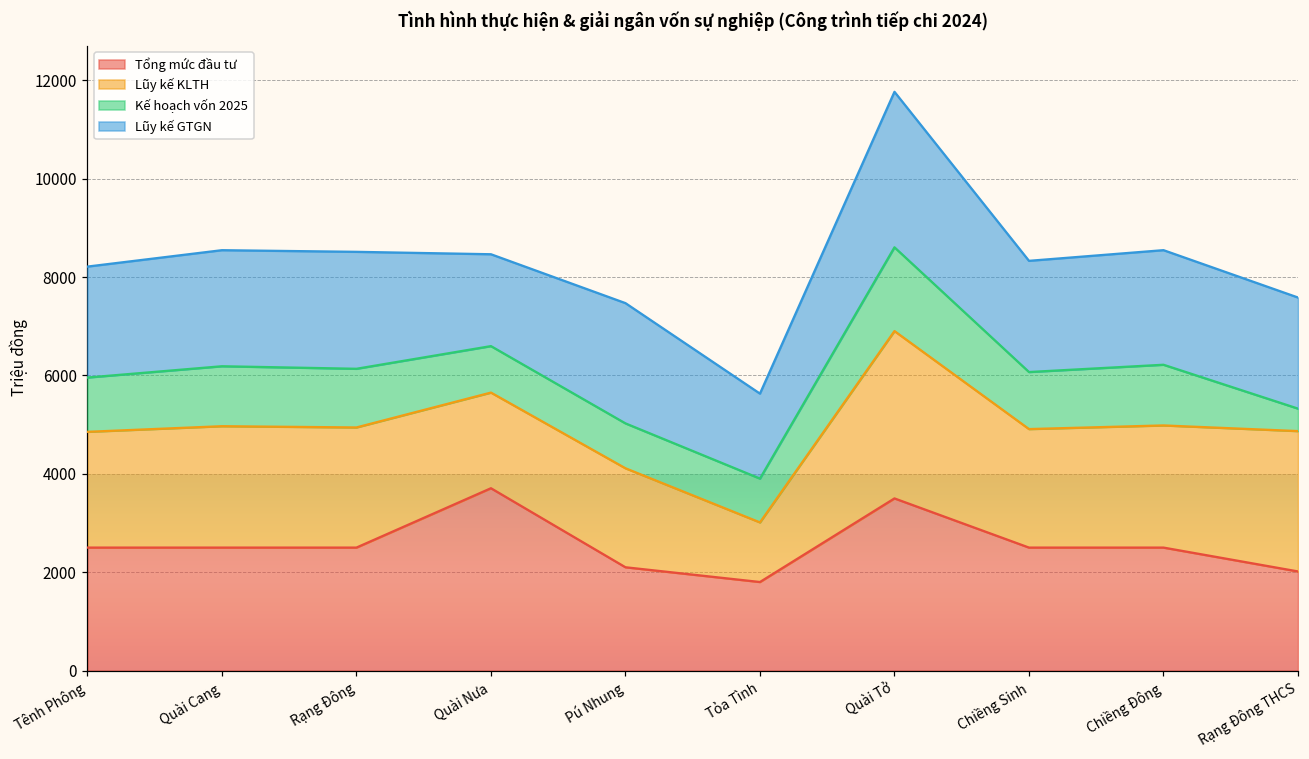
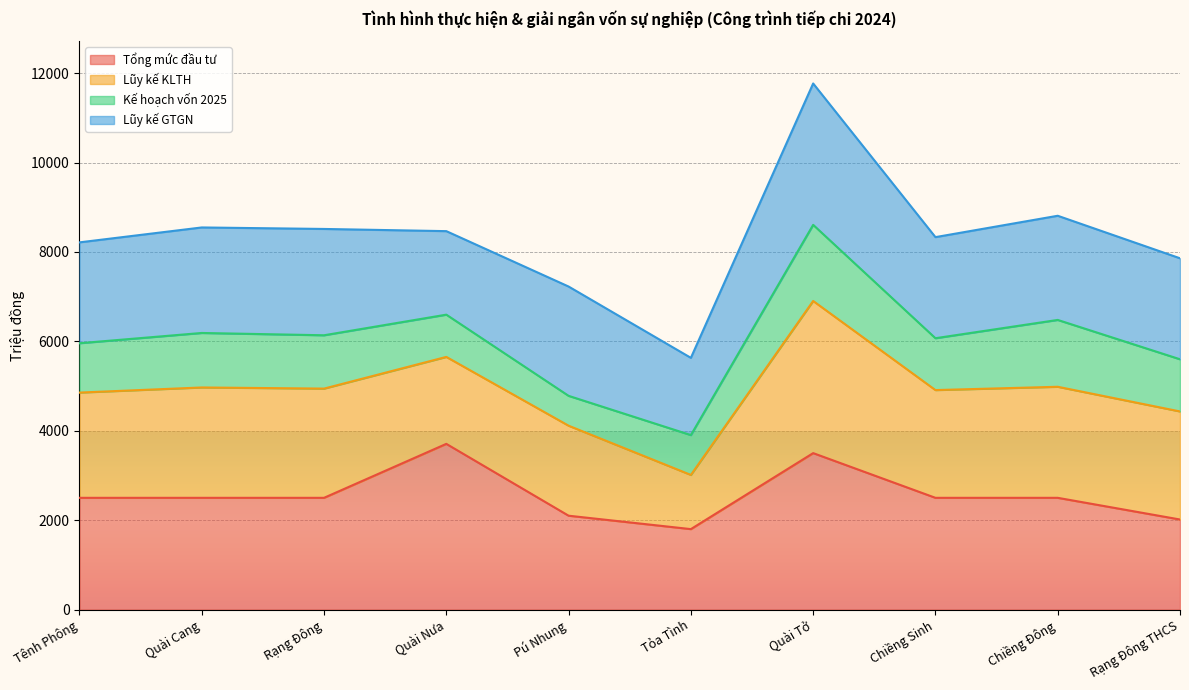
Kế hoạch vốn 2025, Pú Nhung: 900 -> 700
Kế hoạch vốn 2025, Chiềng Đông: 1200 -> 1500
Lũy kế KLTH, Rạng Đông THCS: 2900 -> 2400
Kế hoạch vốn 2025, Rạng Đông THCS: 500 -> 1200
